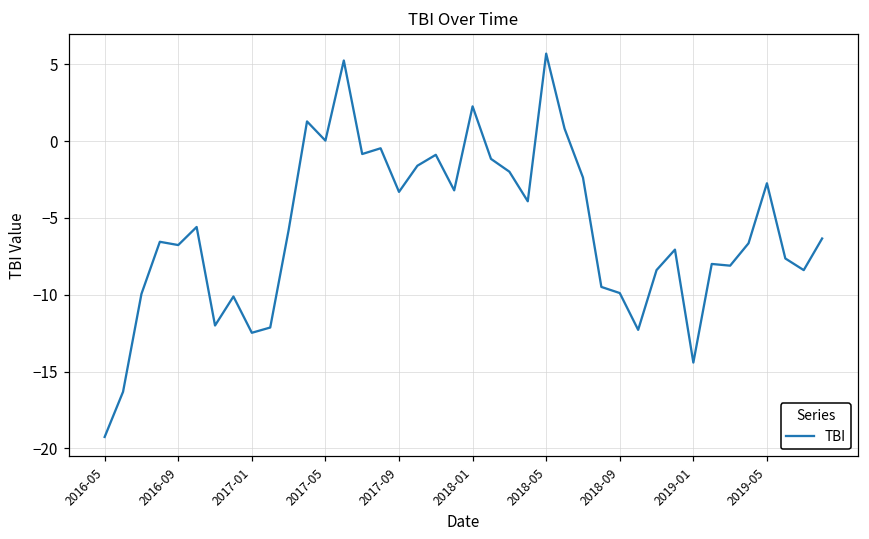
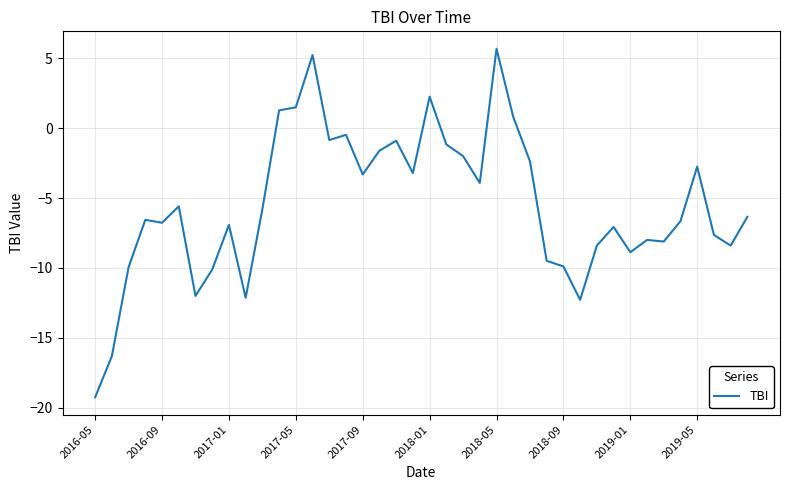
2017-01: -12.5 -> -6.9
2017-05: 0.0 -> 1.5
2019-01: -14.4 -> -8.9
